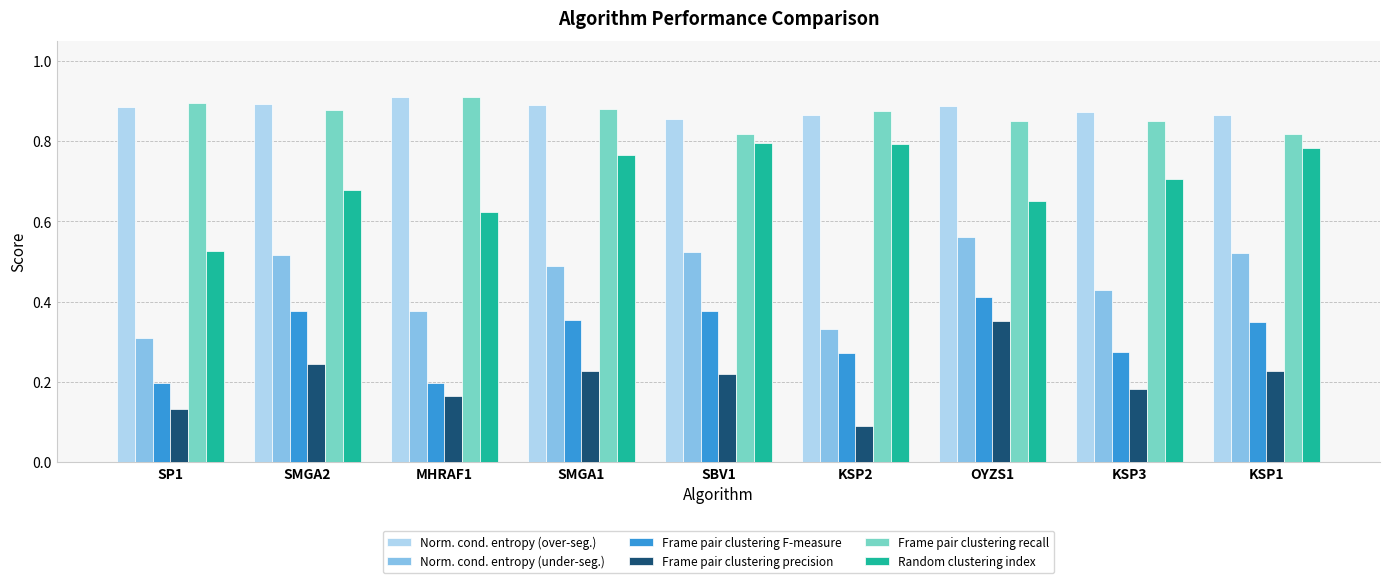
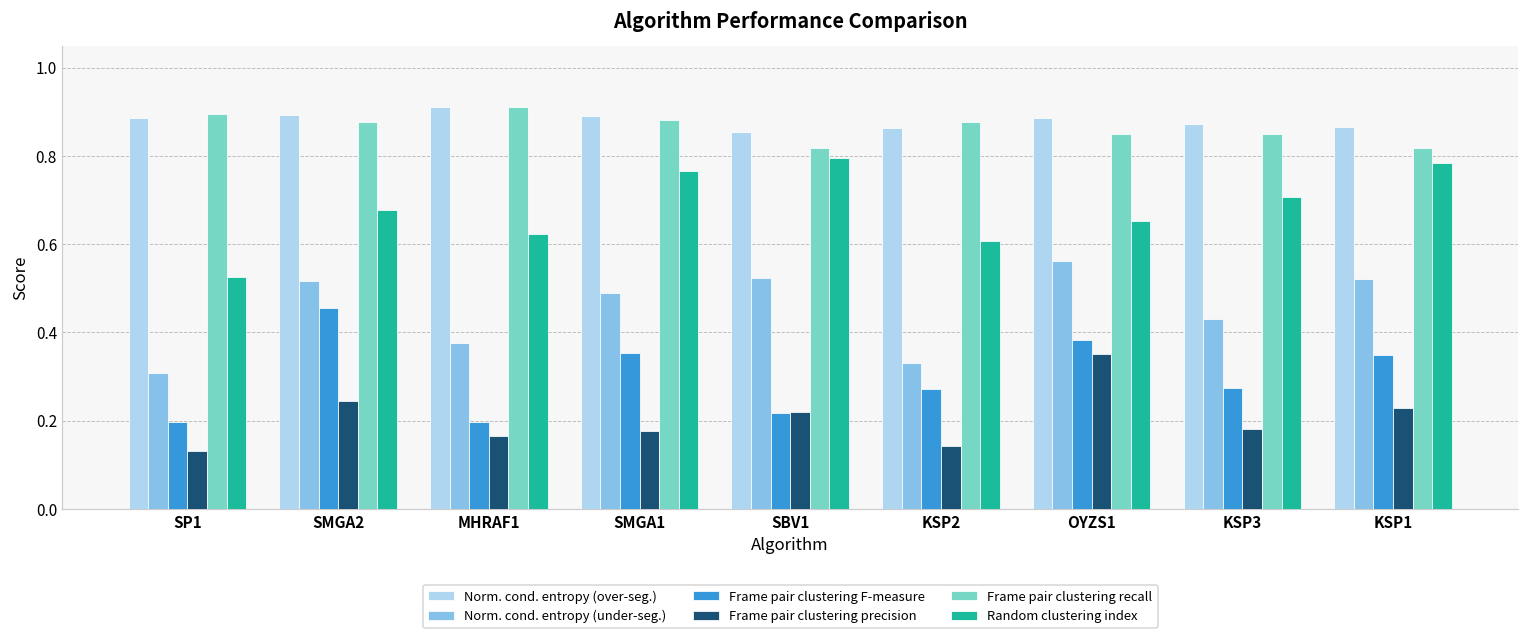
Frame pair clustering F-measure, SMGA2: 0.38 -> 0.46
Frame pair clustering precision, SMGA1: 0.23 -> 0.18
Frame pair clustering F-measure, SBV1: 0.38 -> 0.22
Frame pair clustering precision, KSP2: 0.09 -> 0.14
Random clustering index, KSP2: 0.79 -> 0.61
Frame pair clustering F-measure, OYZS1: 0.41 -> 0.38
